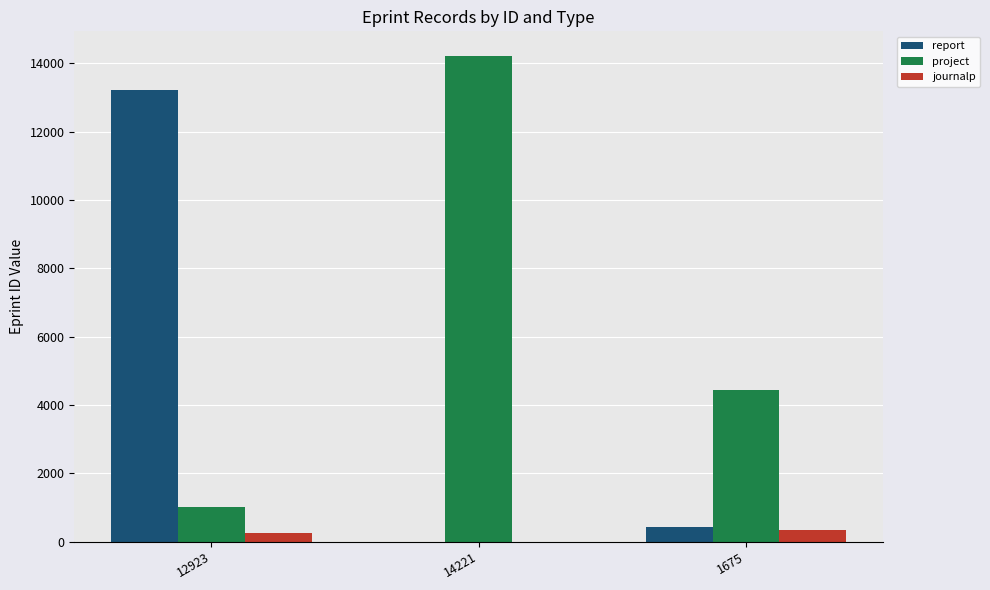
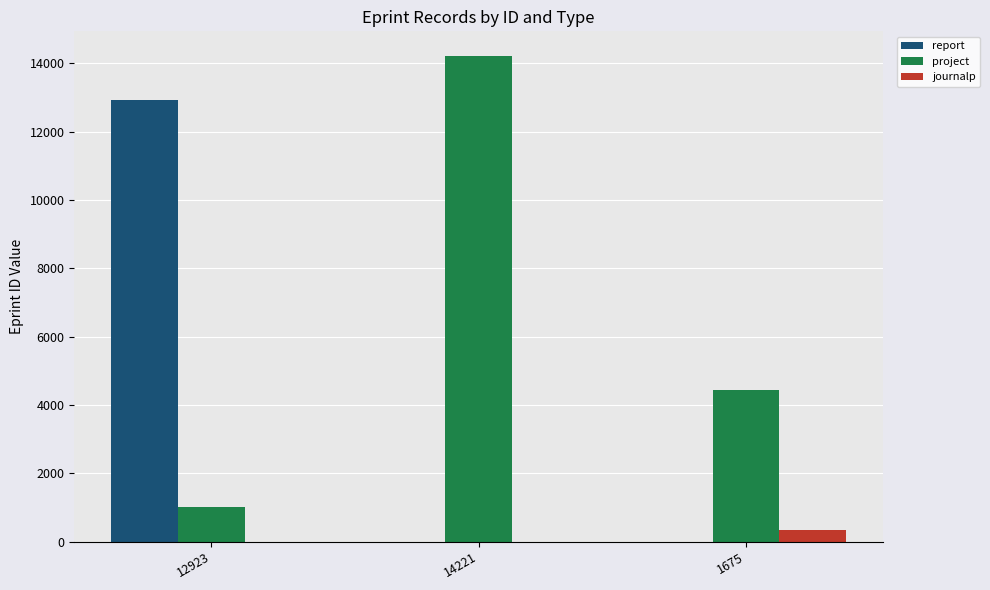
report, 12923: 13200 -> 12900
journalp, 12923: 200 -> 0
report, 1675: 400 -> 0
